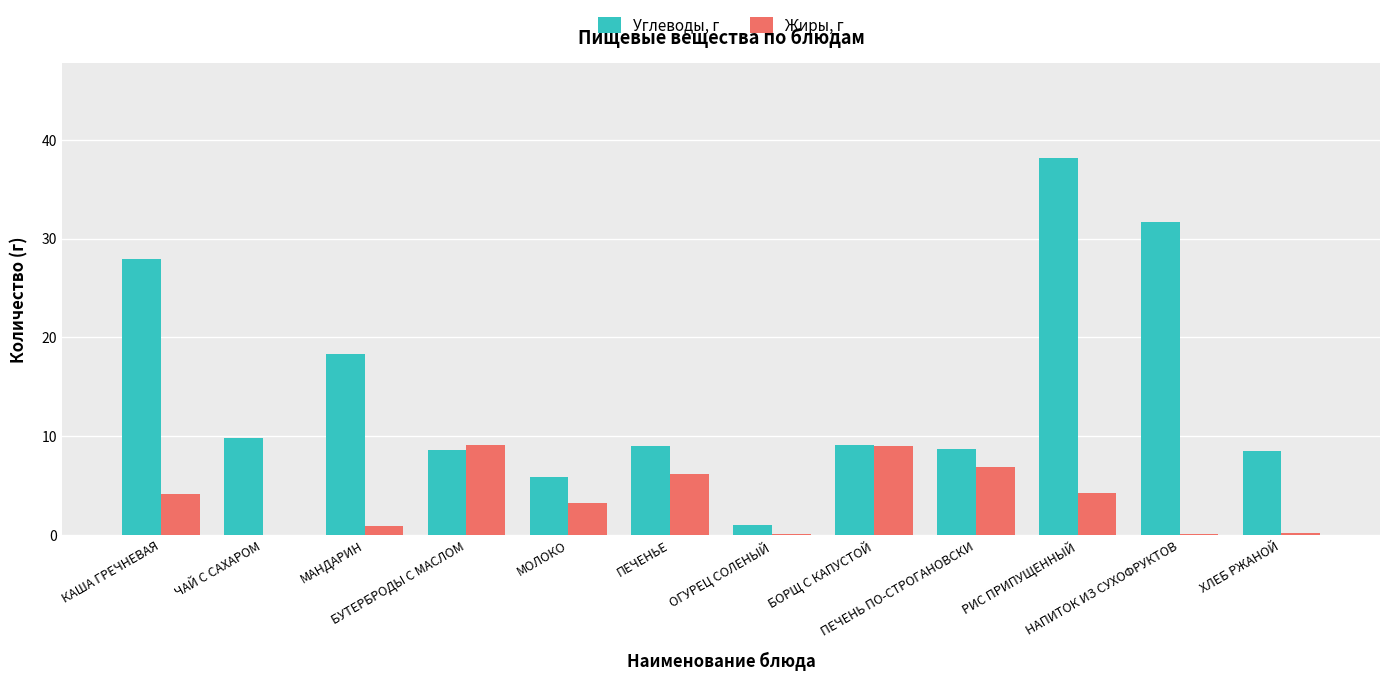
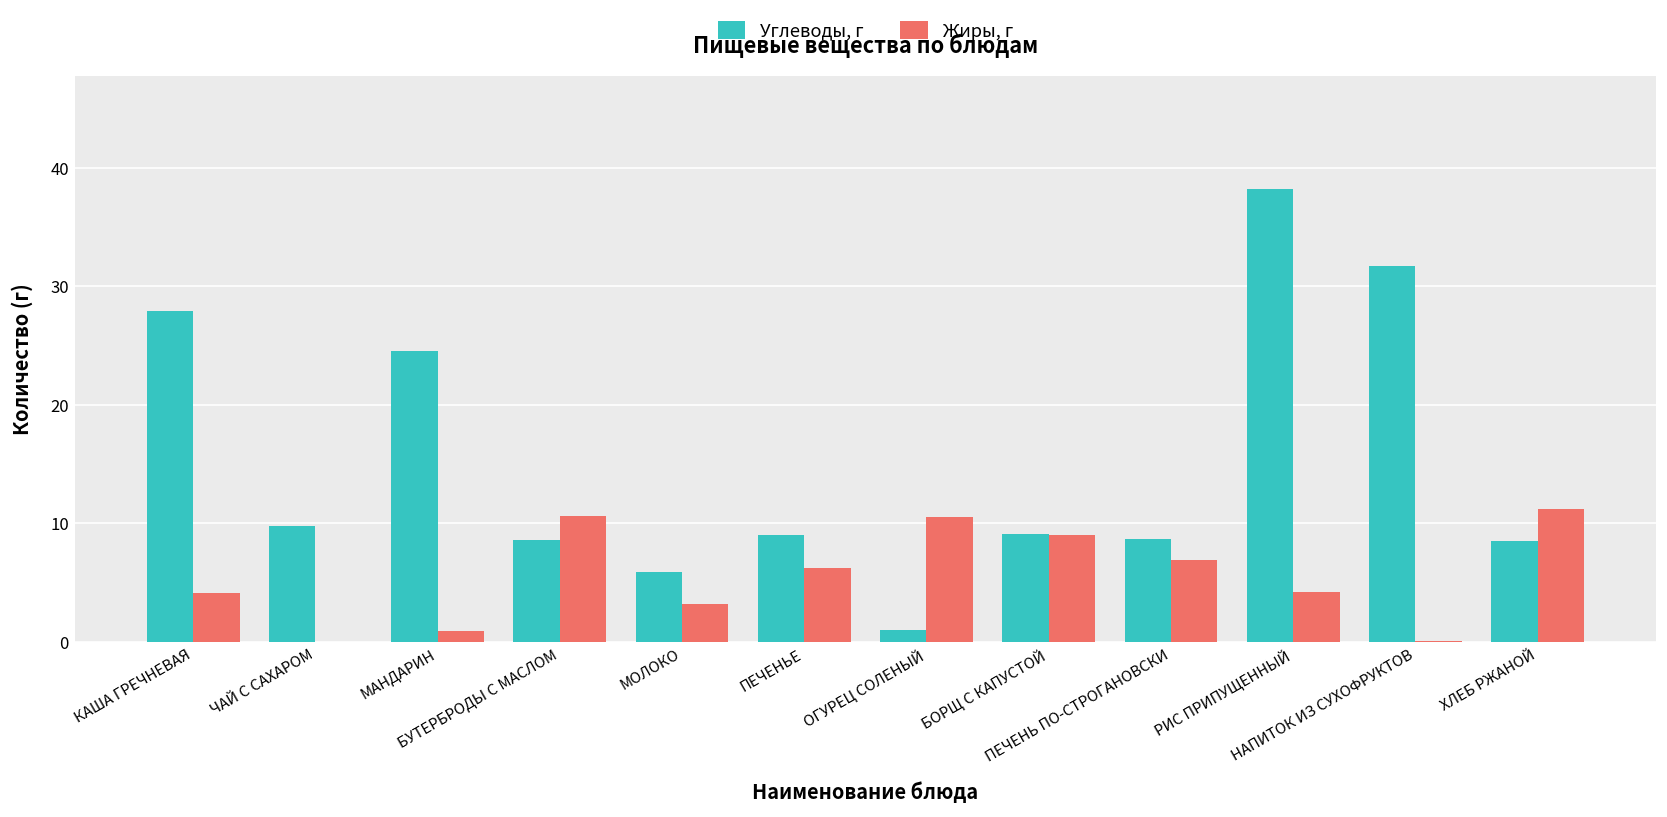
Углеводы, г, МАНДАРИН: 18 -> 25
Жиры, г, БУТЕРБРОДЫ С МАСЛОМ: 9 -> 11
Жиры, г, ОГУРЕЦ СОЛЕНЫЙ: 0 -> 11
Жиры, г, ХЛЕБ РЖАНОЙ: 0 -> 11
